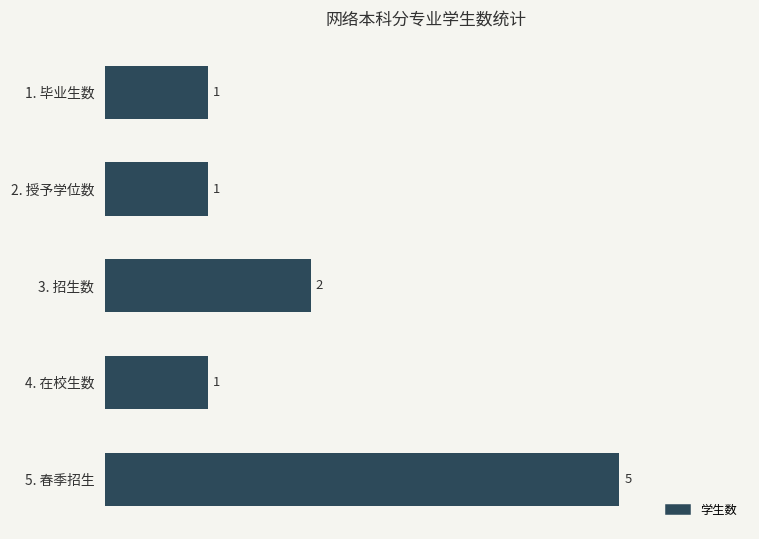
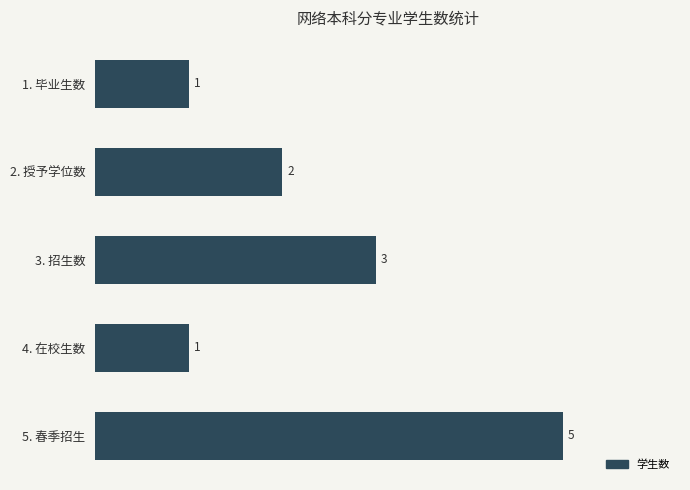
2. 授予学位数: 1 -> 2
3. 招生数: 2 -> 3
